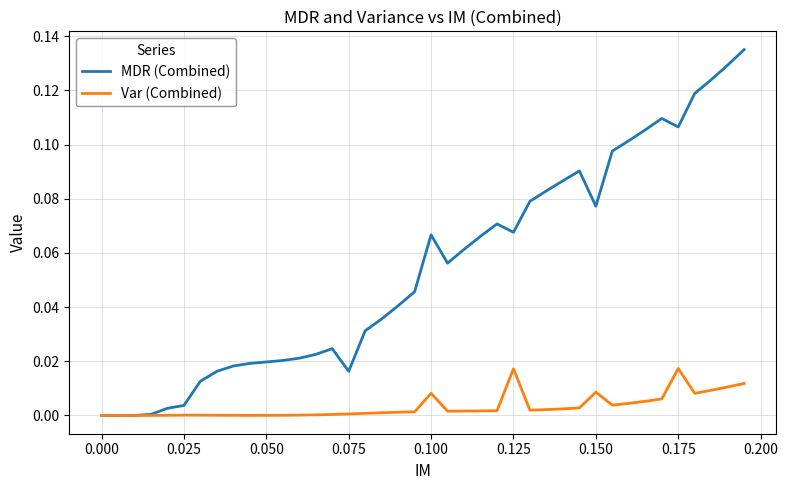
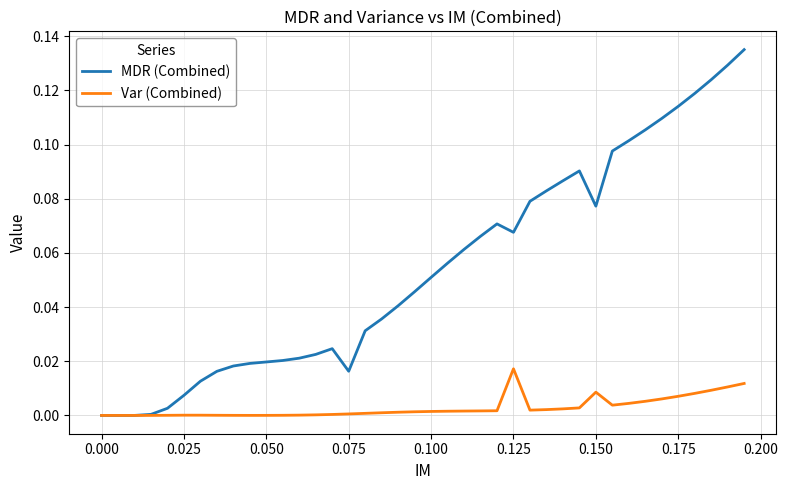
MDR (Combined), 0.025: 0.004 -> 0.007
MDR (Combined), 0.100: 0.067 -> 0.051
Var (Combined), 0.100: 0.008 -> 0.001
MDR (Combined), 0.175: 0.107 -> 0.114
Var (Combined), 0.175: 0.017 -> 0.007
